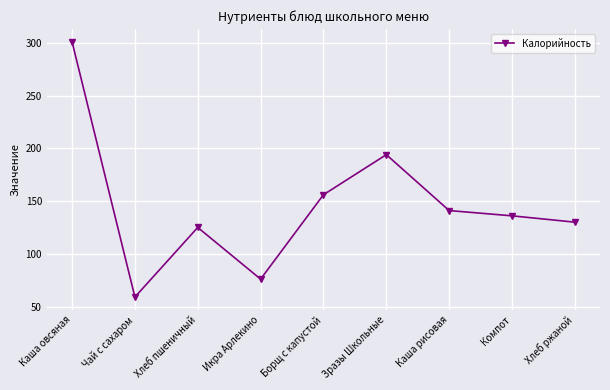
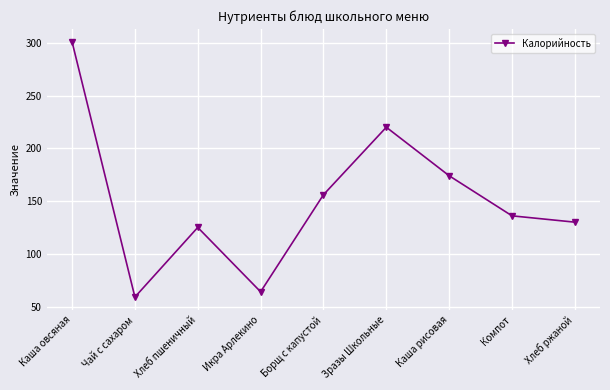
Икра Арлекино: 76 -> 64
Зразы Школьные: 194 -> 220
Каша рисовая: 141 -> 174
